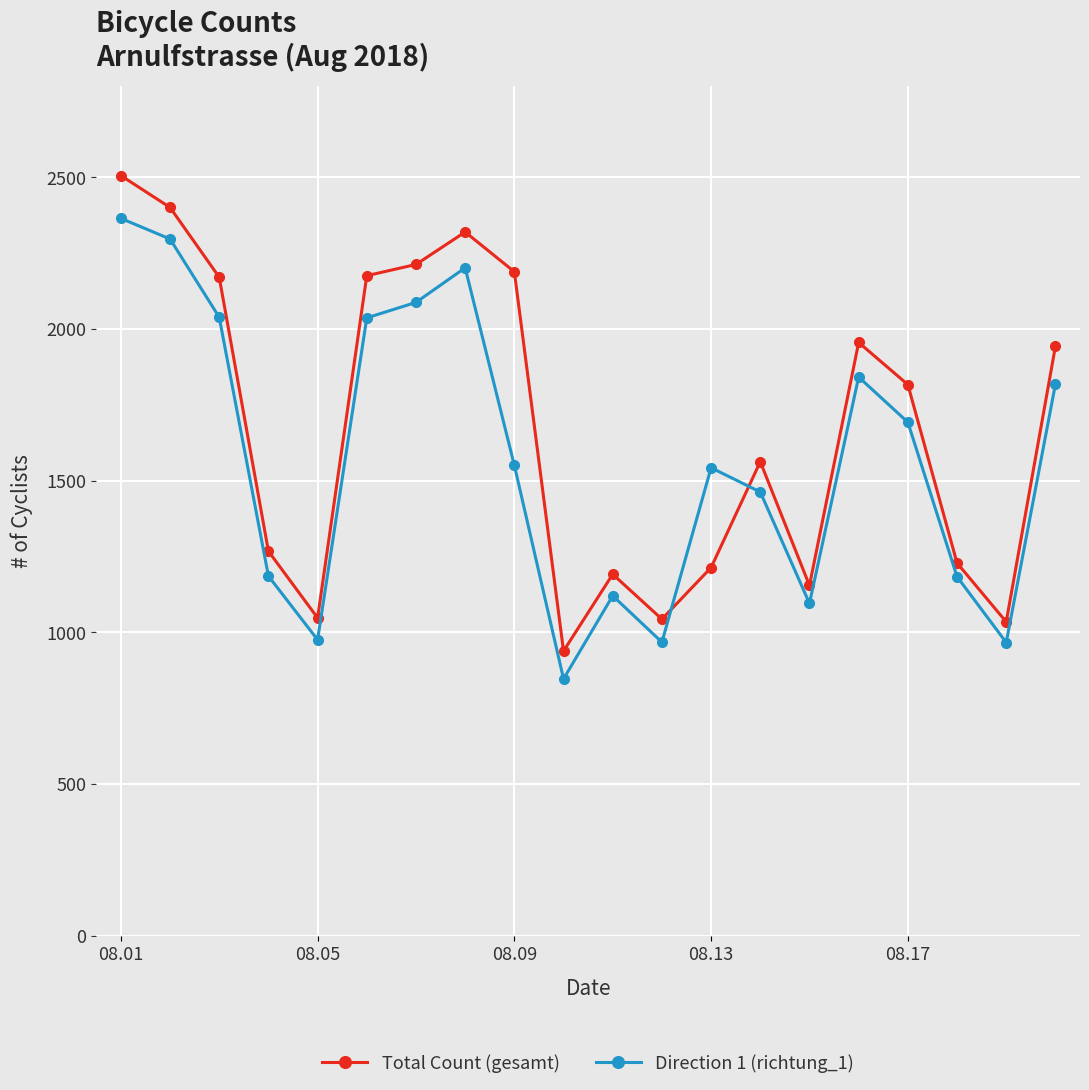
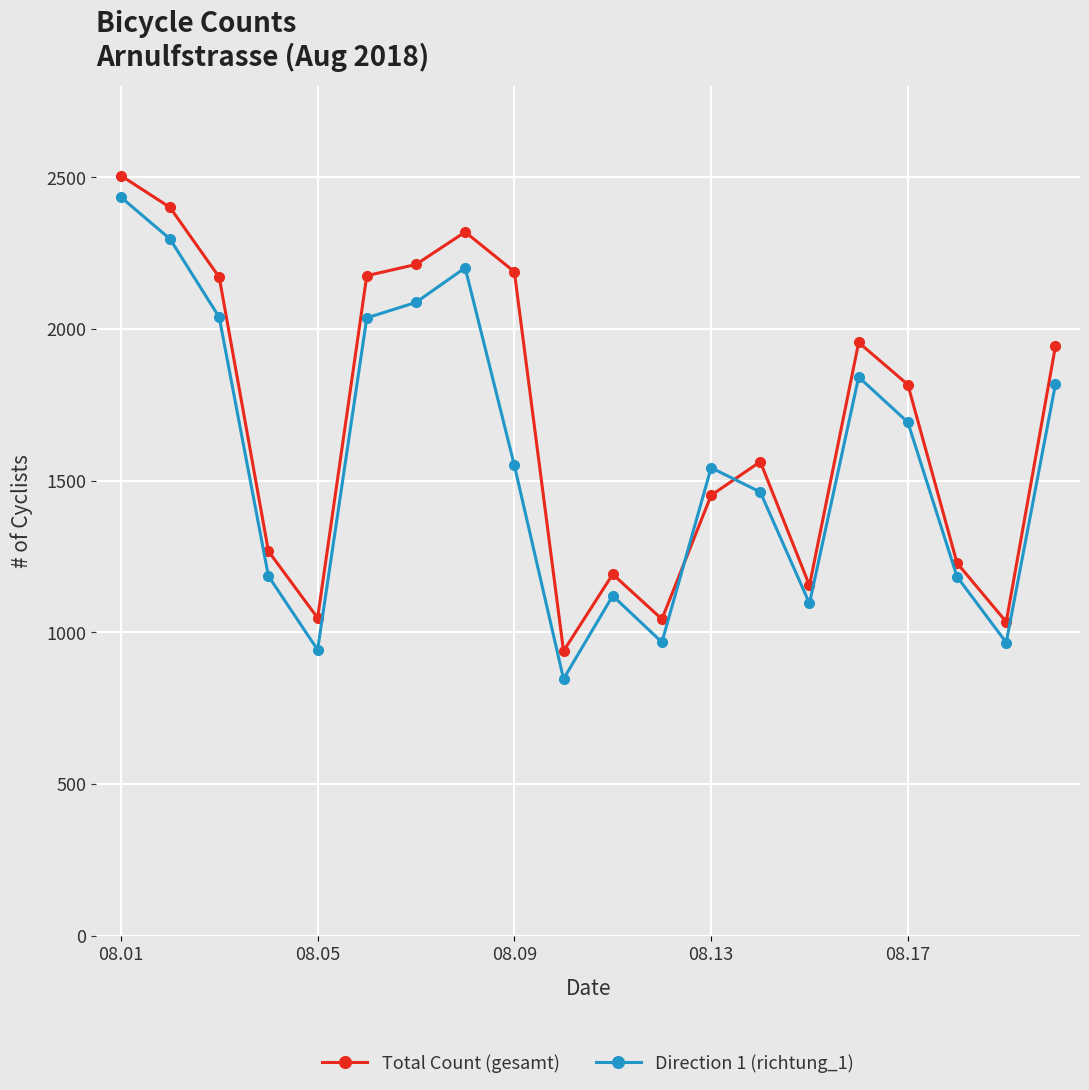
Direction 1 (richtung_1), 08.01: 2370 -> 2440
Direction 1 (richtung_1), 08.05: 980 -> 940
Total Count (gesamt), 08.13: 1210 -> 1450
